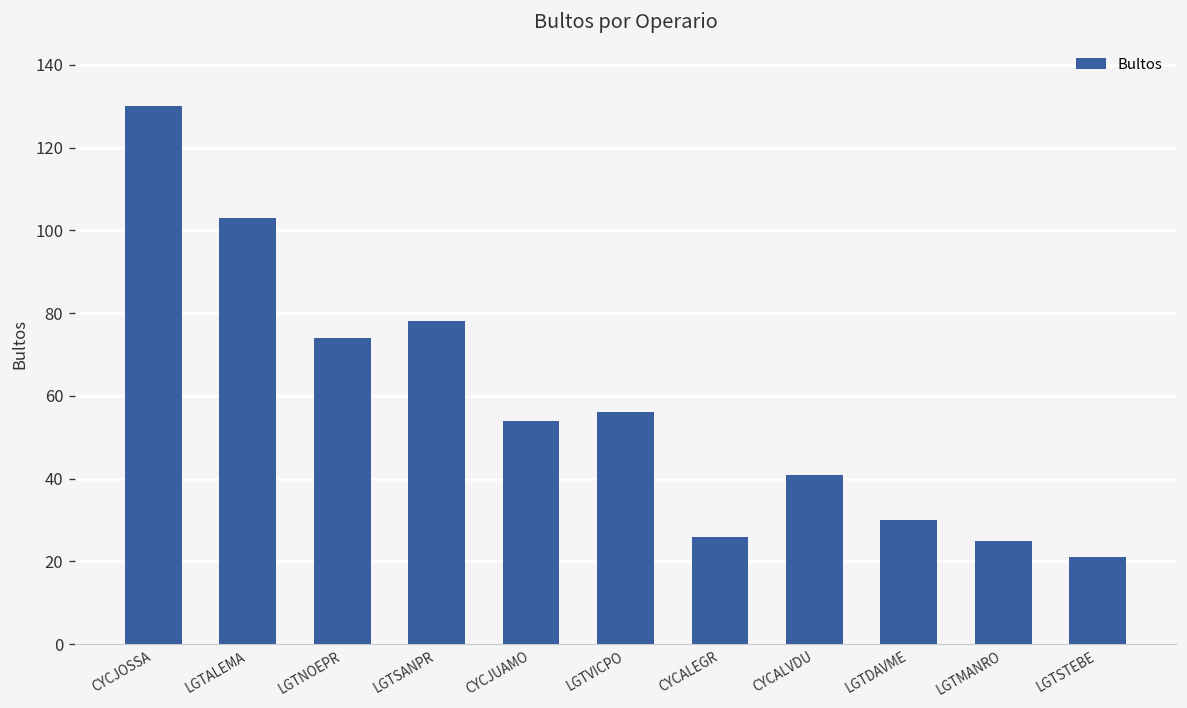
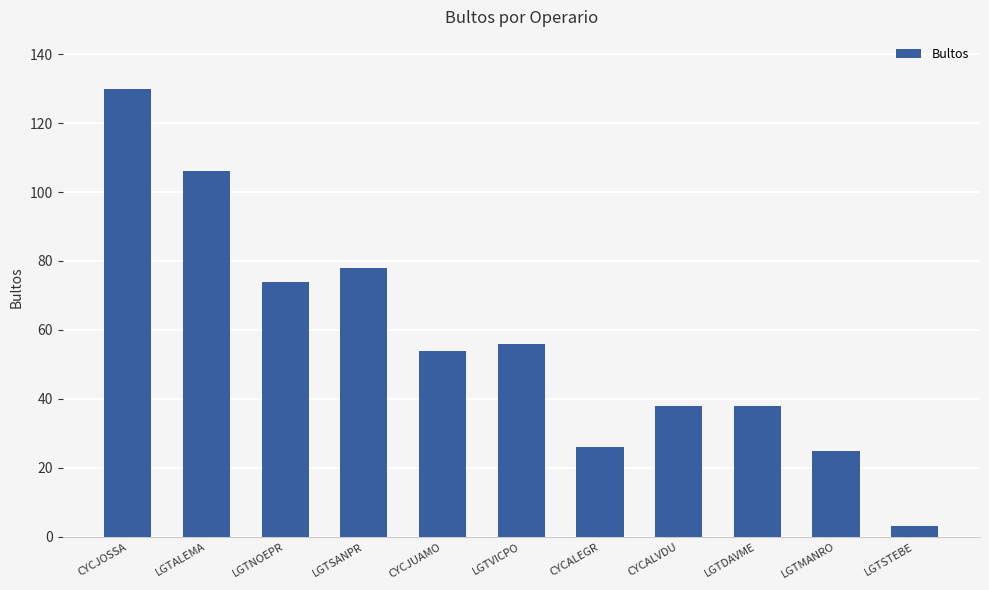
LGTALEMA: 103 -> 106
CYCALVDU: 41 -> 38
LGTDAVME: 30 -> 38
LGTSTEBE: 21 -> 3
